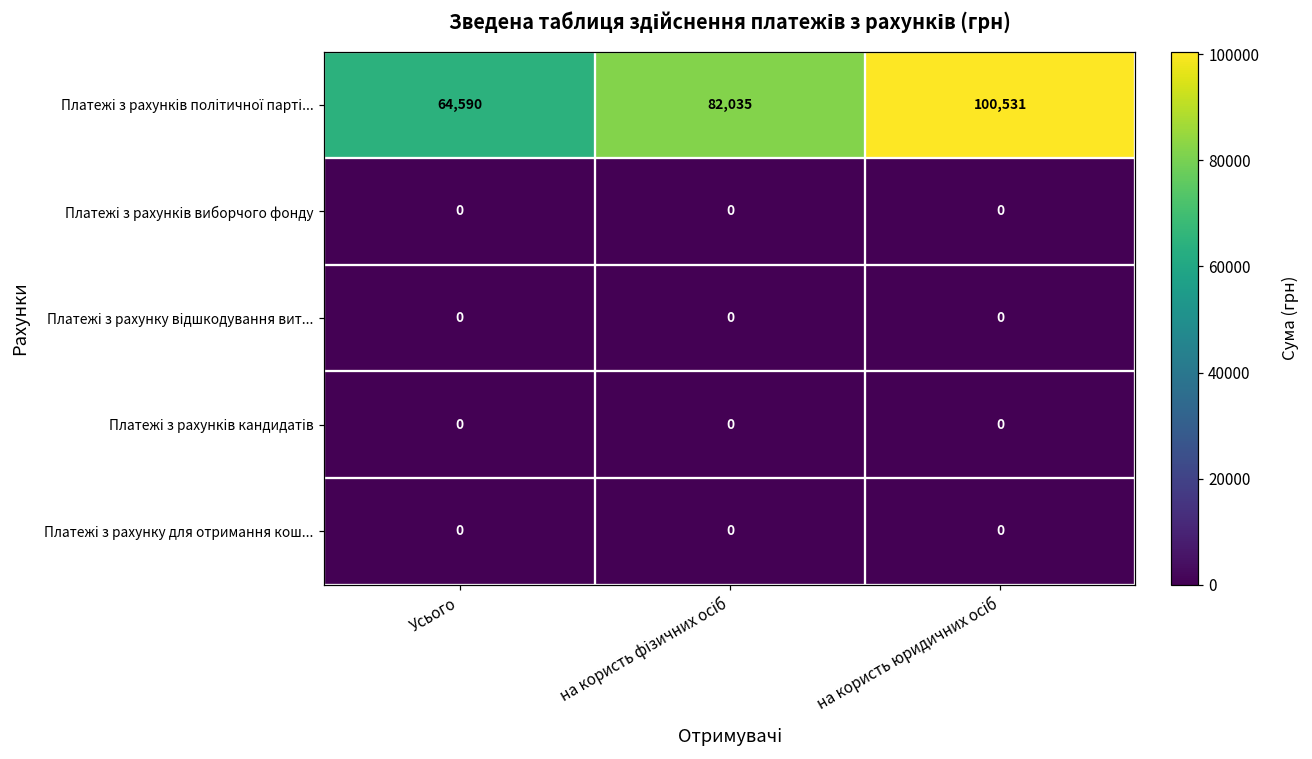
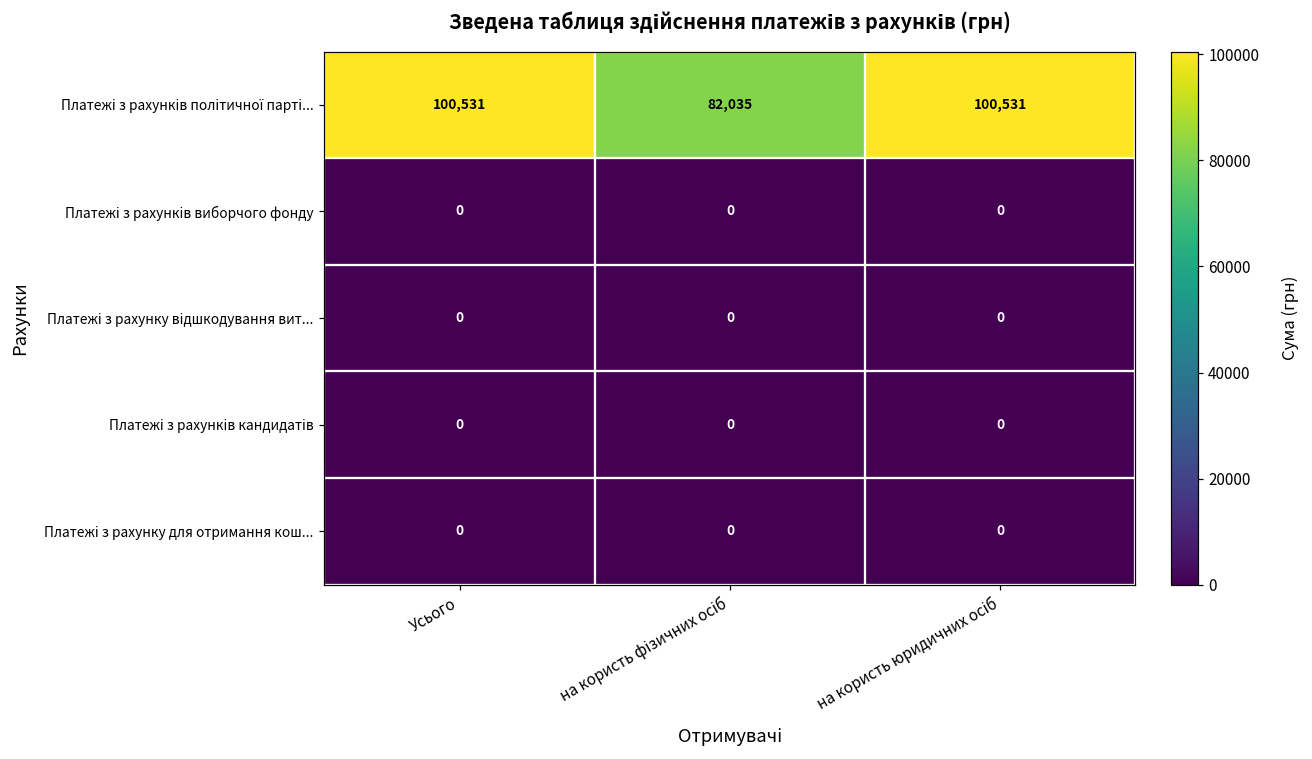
Платежі з рахунків політичної парті..., Усього: 64,590 -> 100,531
